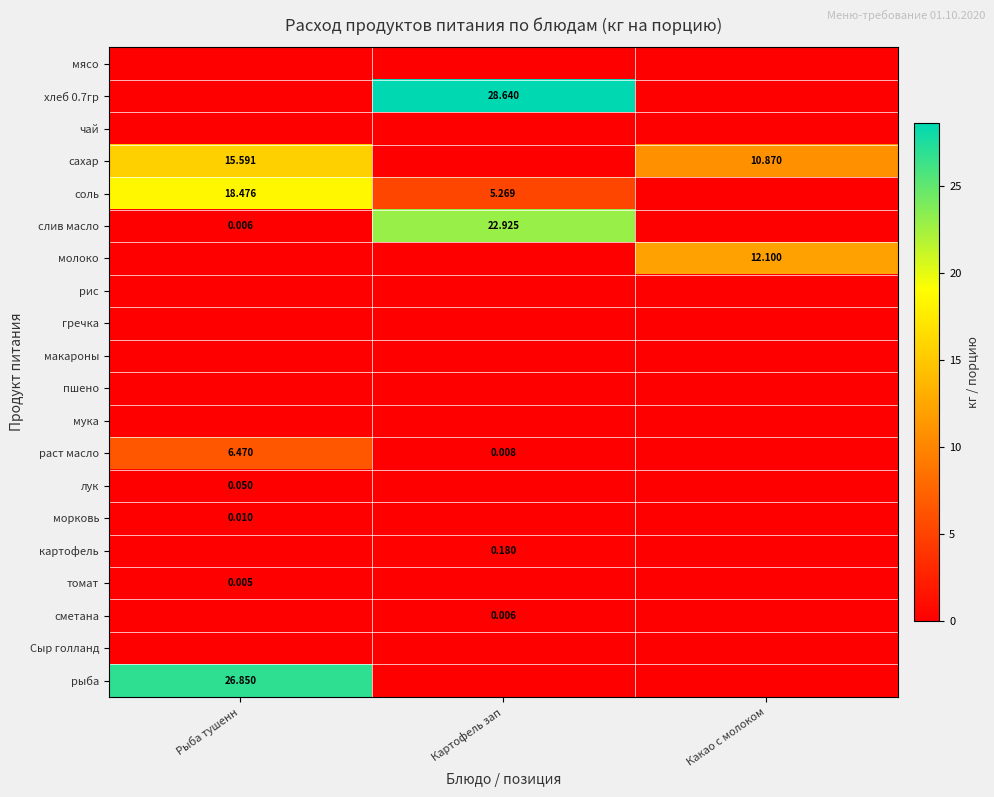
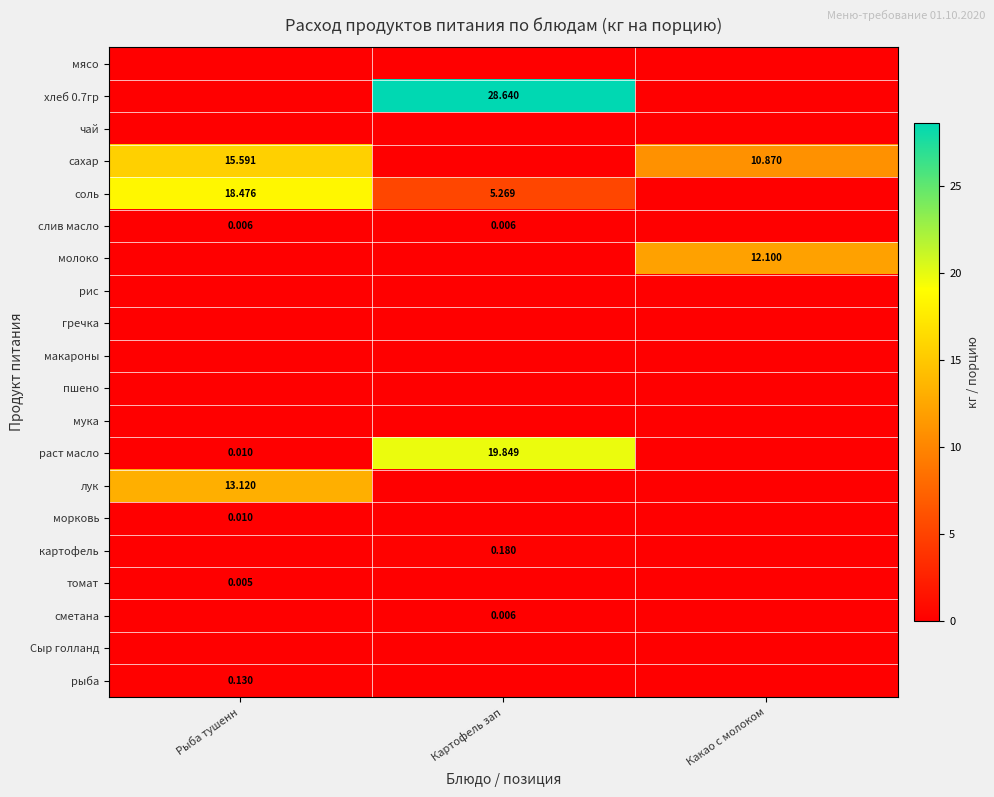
слив масло, Картофель зап: 22.925 -> 0.006
раст масло, Рыба тушенн: 6.470 -> 0.010
раст масло, Картофель зап: 0.008 -> 19.849
лук, Рыба тушенн: 0.050 -> 13.120
рыба, Рыба тушенн: 26.850 -> 0.130
